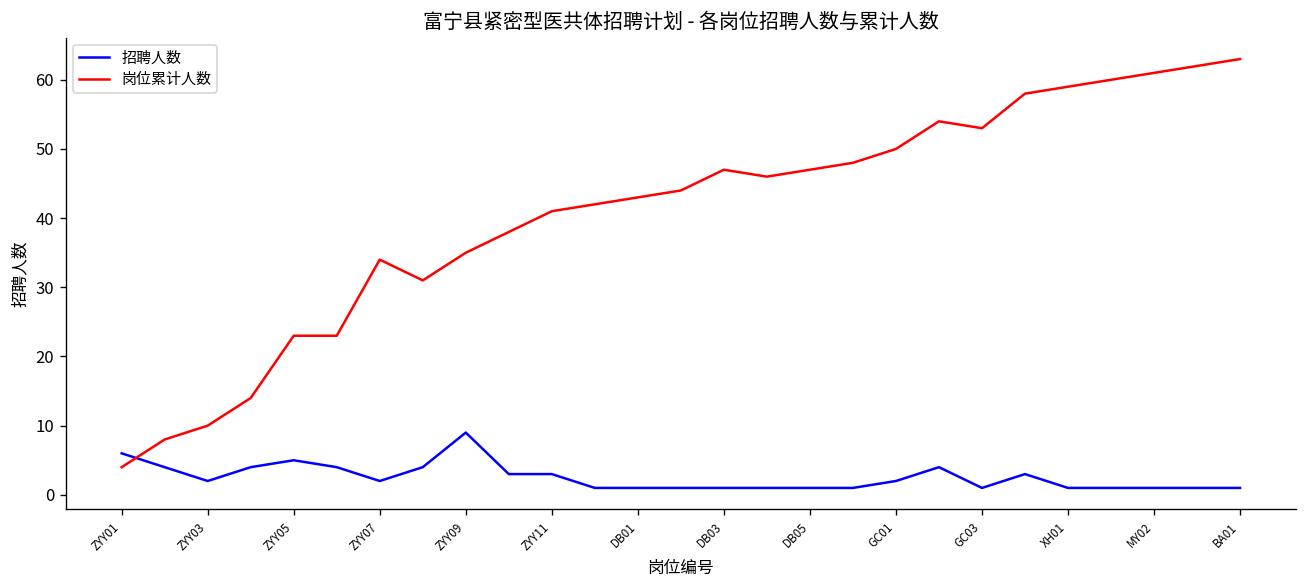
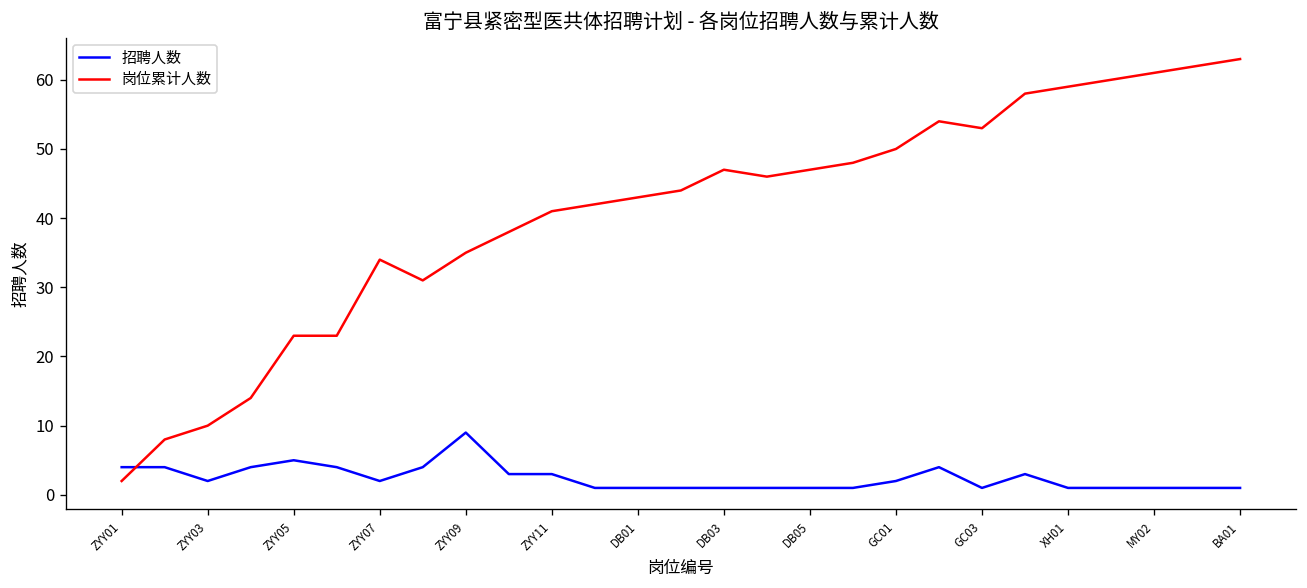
招聘人数, ZYY01: 6 -> 4
岗位累计人数, ZYY01: 4 -> 2
